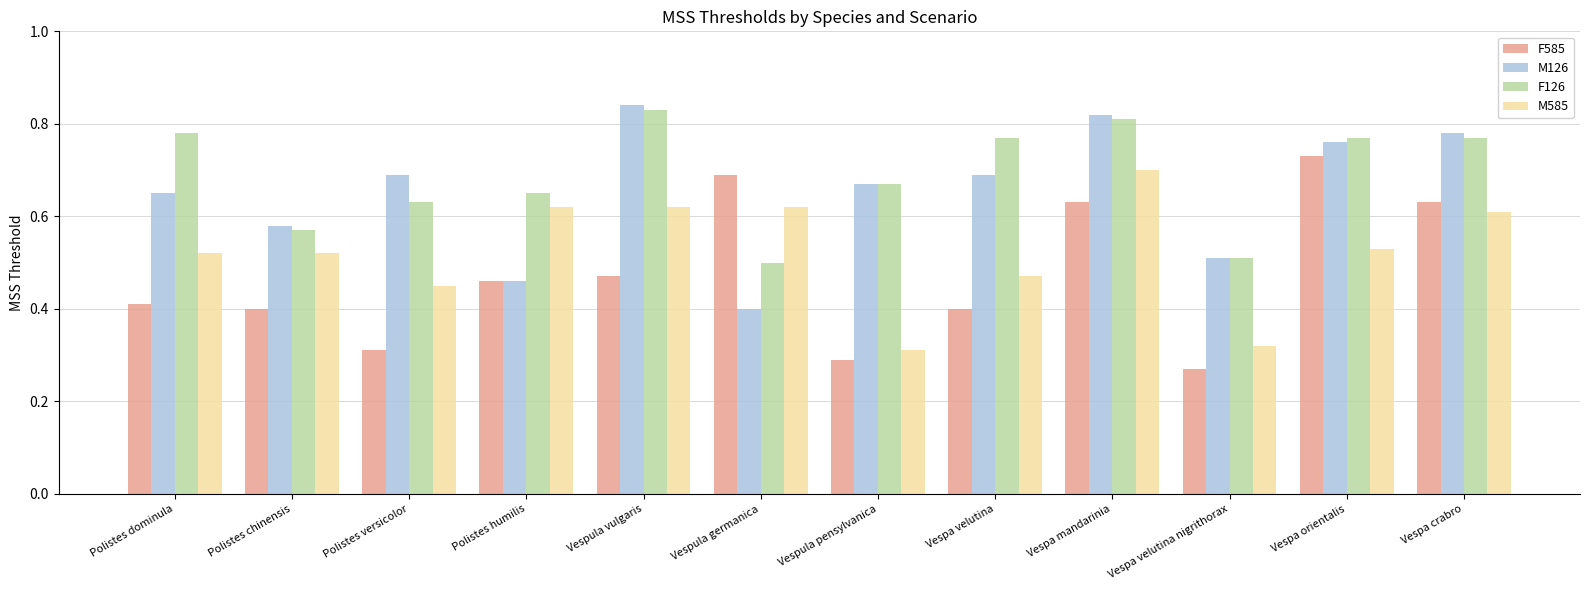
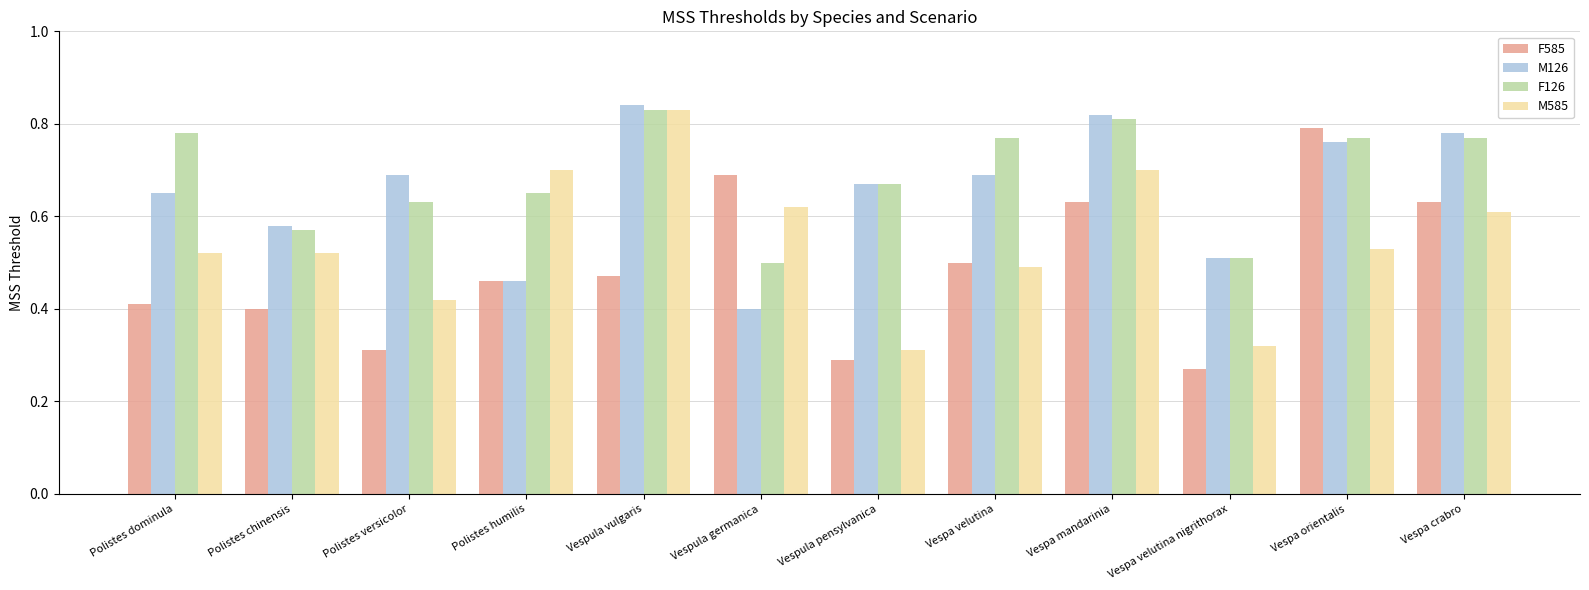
M585, Polistes versicolor: 0.45 -> 0.42
M585, Polistes humilis: 0.62 -> 0.70
M585, Vespula vulgaris: 0.62 -> 0.83
F585, Vespa velutina: 0.4 -> 0.5
M585, Vespa velutina: 0.47 -> 0.49
F585, Vespa orientalis: 0.73 -> 0.79
